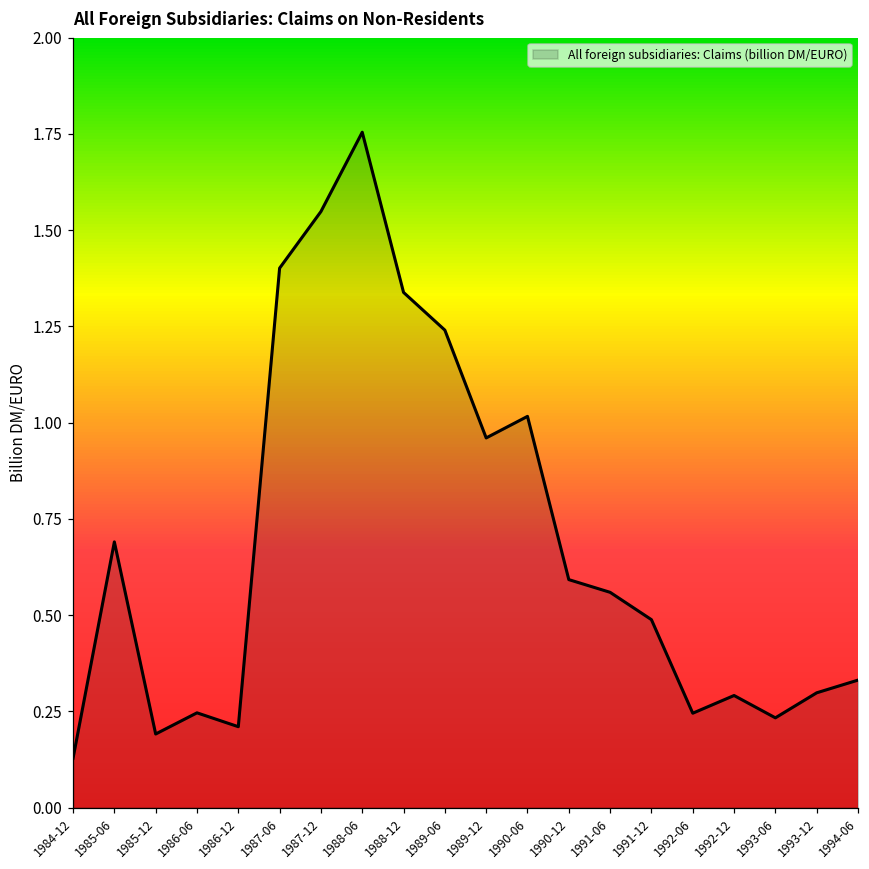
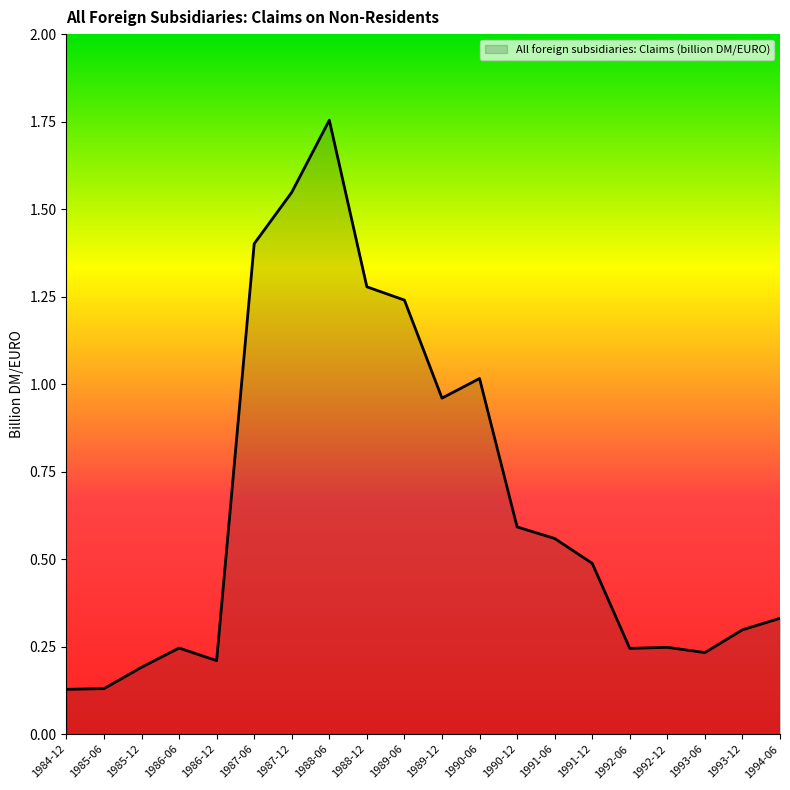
1985-06: 0.69 -> 0.13
1988-12: 1.34 -> 1.28
1992-12: 0.29 -> 0.25
